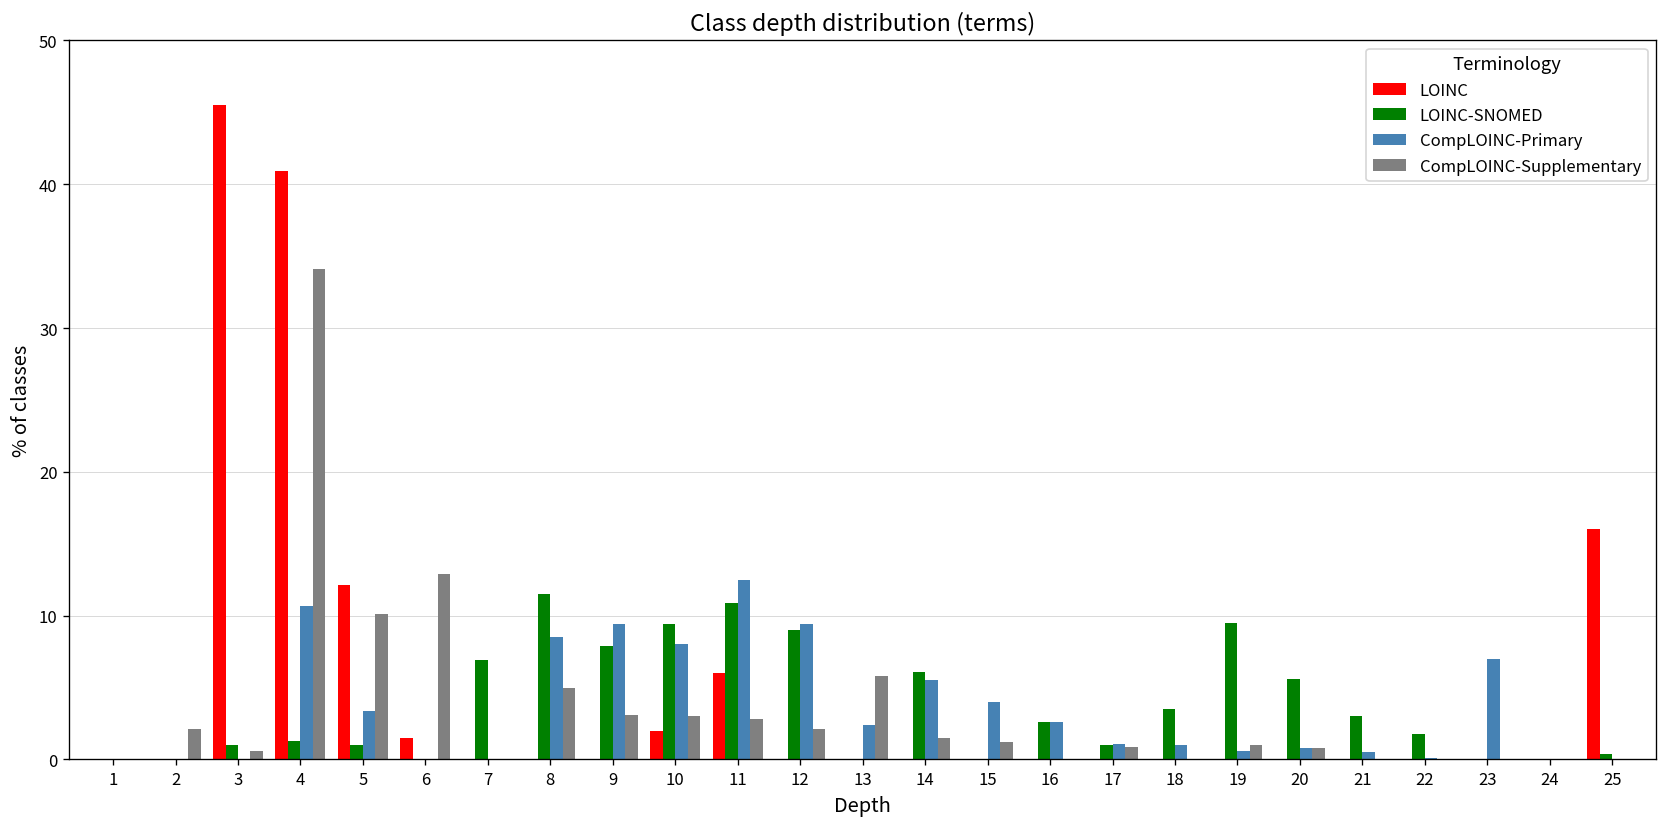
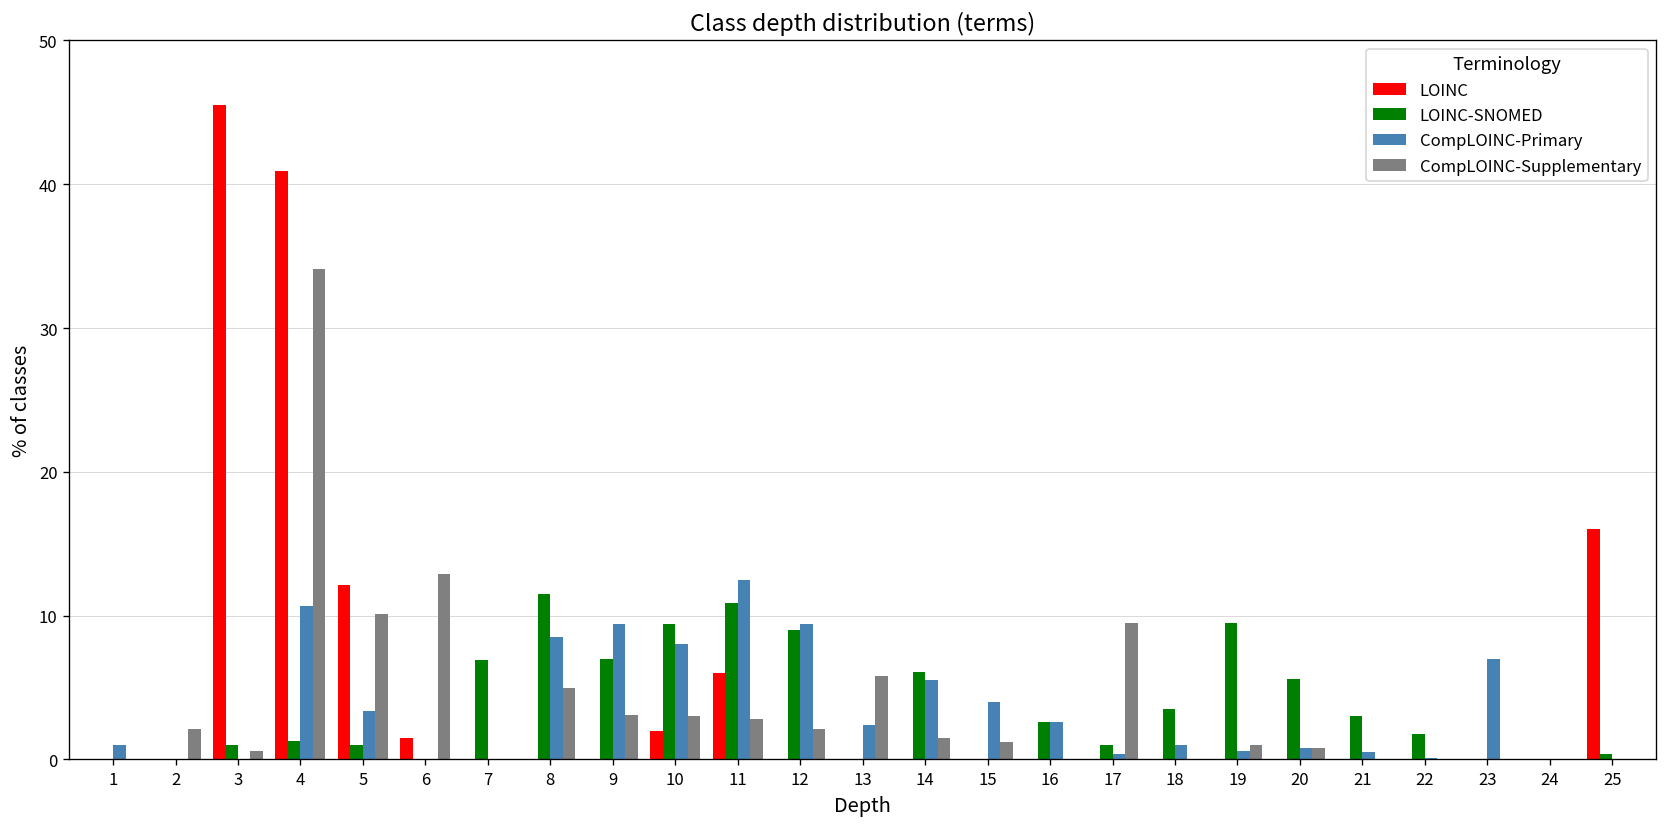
CompLOINC-Primary, 1: 0 -> 1
LOINC-SNOMED, 9: 7.9 -> 7.0
CompLOINC-Primary, 17: 1.1 -> 0.4
CompLOINC-Supplementary, 17: 0.9 -> 9.5
